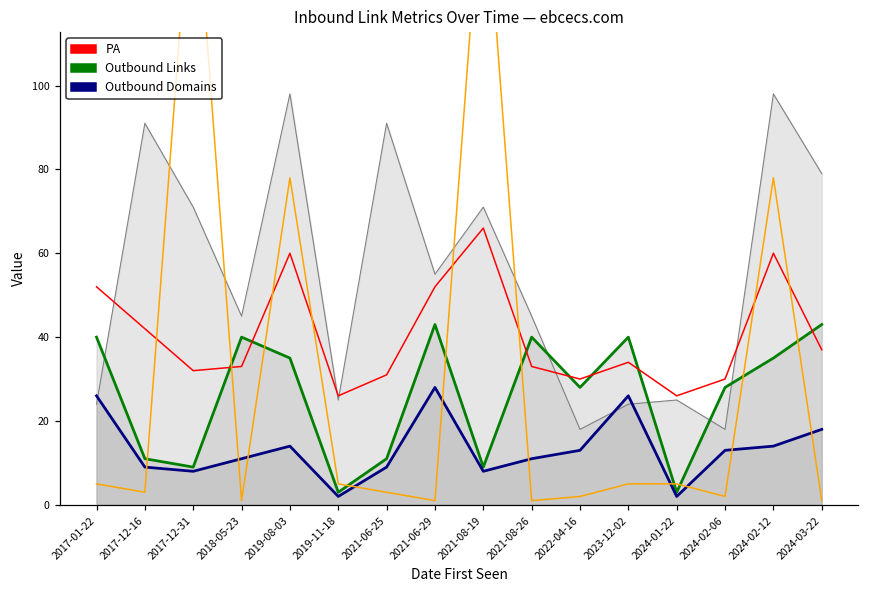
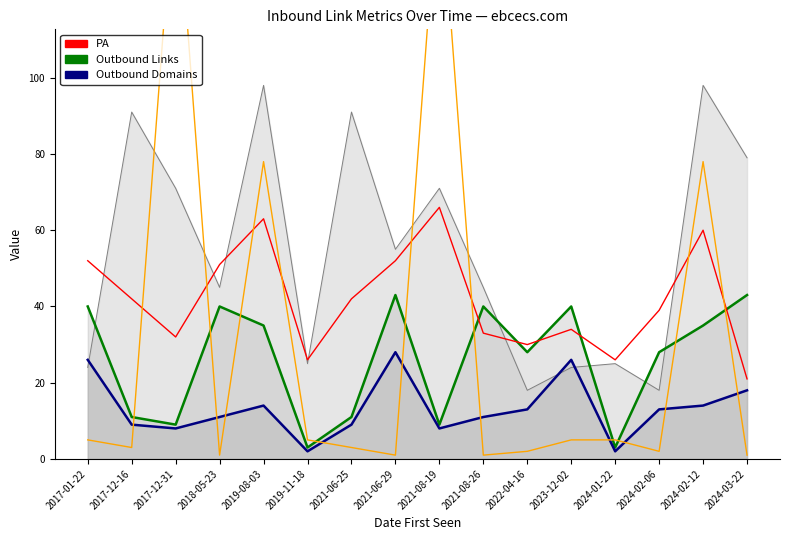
PA, 2018-05-23: 33 -> 51
PA, 2019-08-03: 60 -> 63
PA, 2021-06-25: 31 -> 42
PA, 2024-02-06: 30 -> 39
PA, 2024-03-22: 37 -> 21
